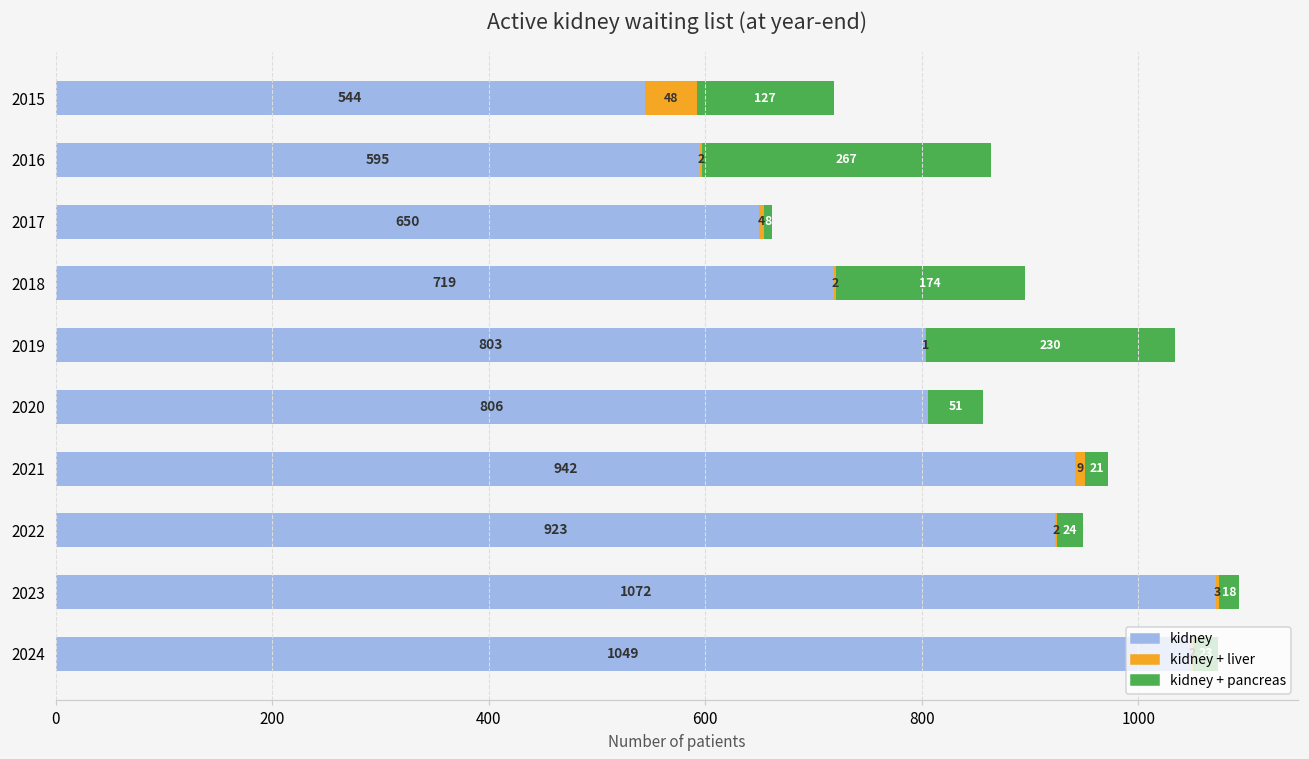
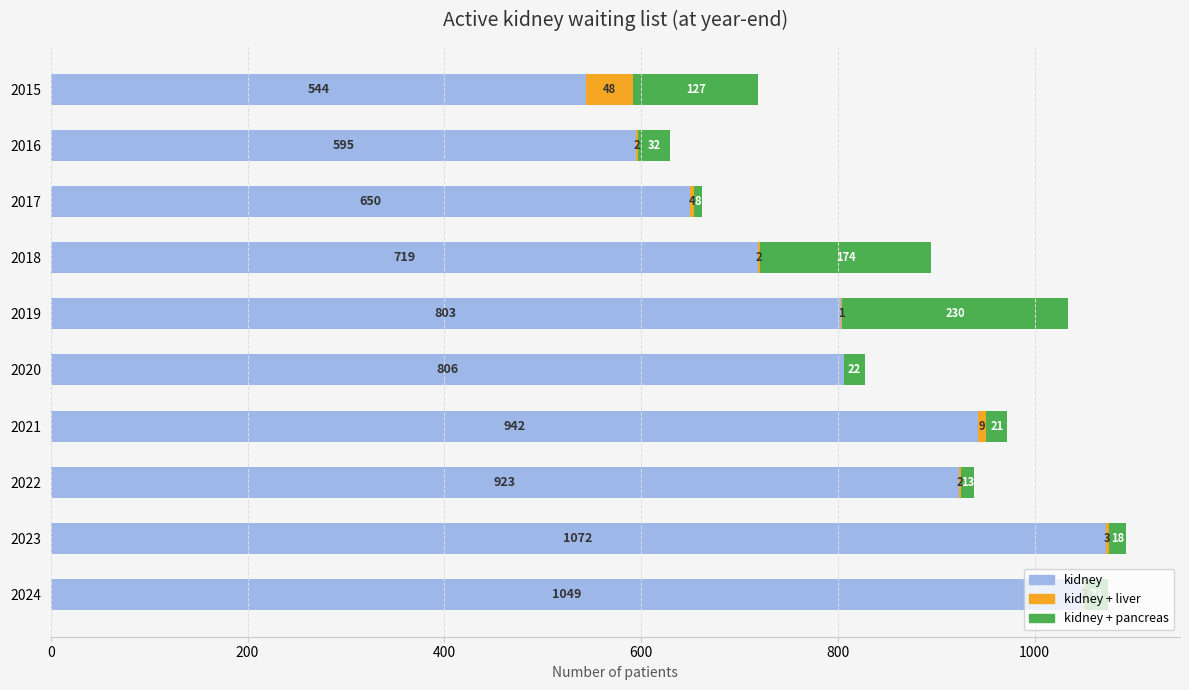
kidney + pancreas, 2016: 267 -> 32
kidney + pancreas, 2020: 51 -> 22
kidney + pancreas, 2022: 24 -> 13
